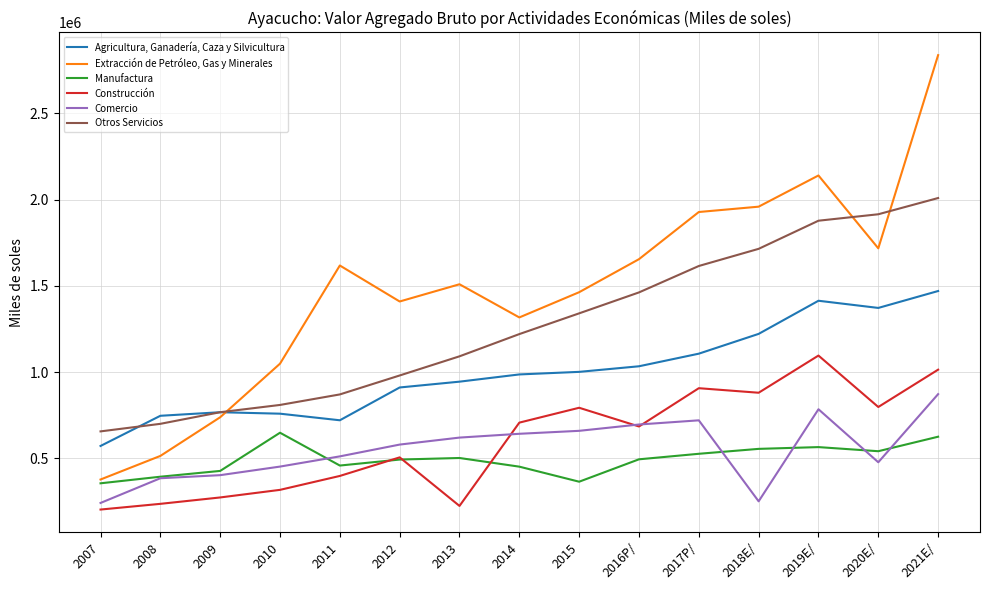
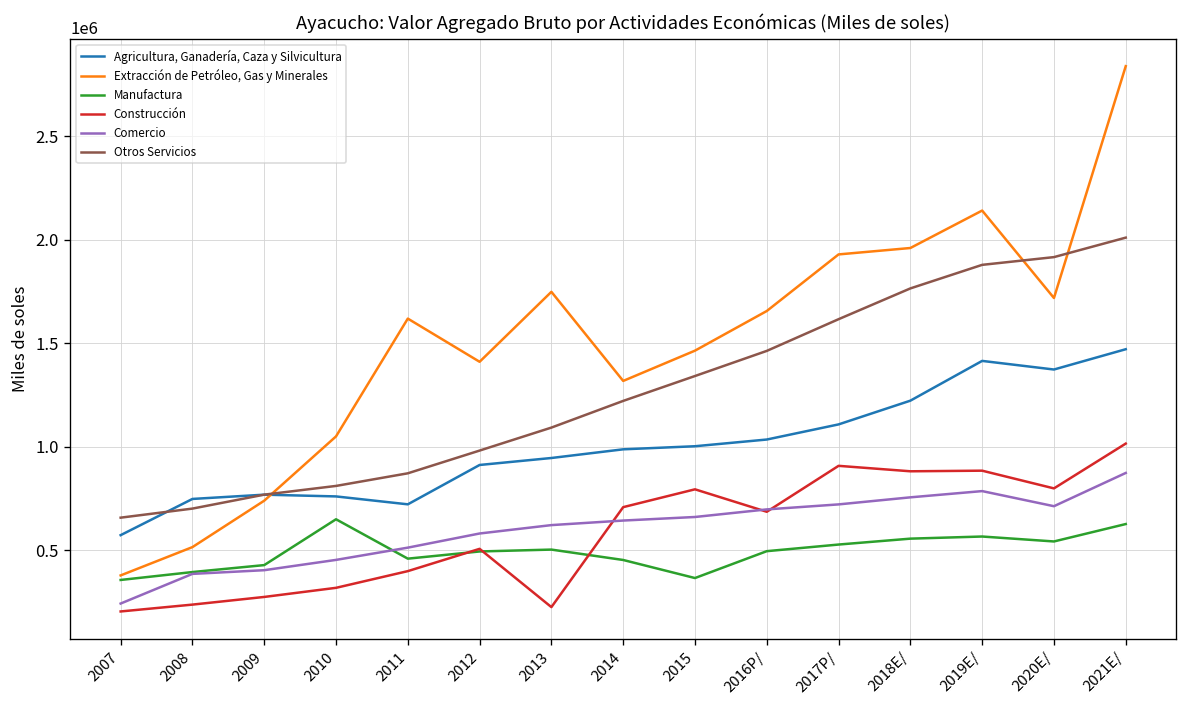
Extracción de Petróleo, Gas y Minerales, 2013: 1510000 -> 1750000
Comercio, 2018E/: 250000 -> 750000
Otros Servicios, 2018E/: 1720000 -> 1760000
Construcción, 2019E/: 1100000 -> 880000
Comercio, 2020E/: 480000 -> 710000
